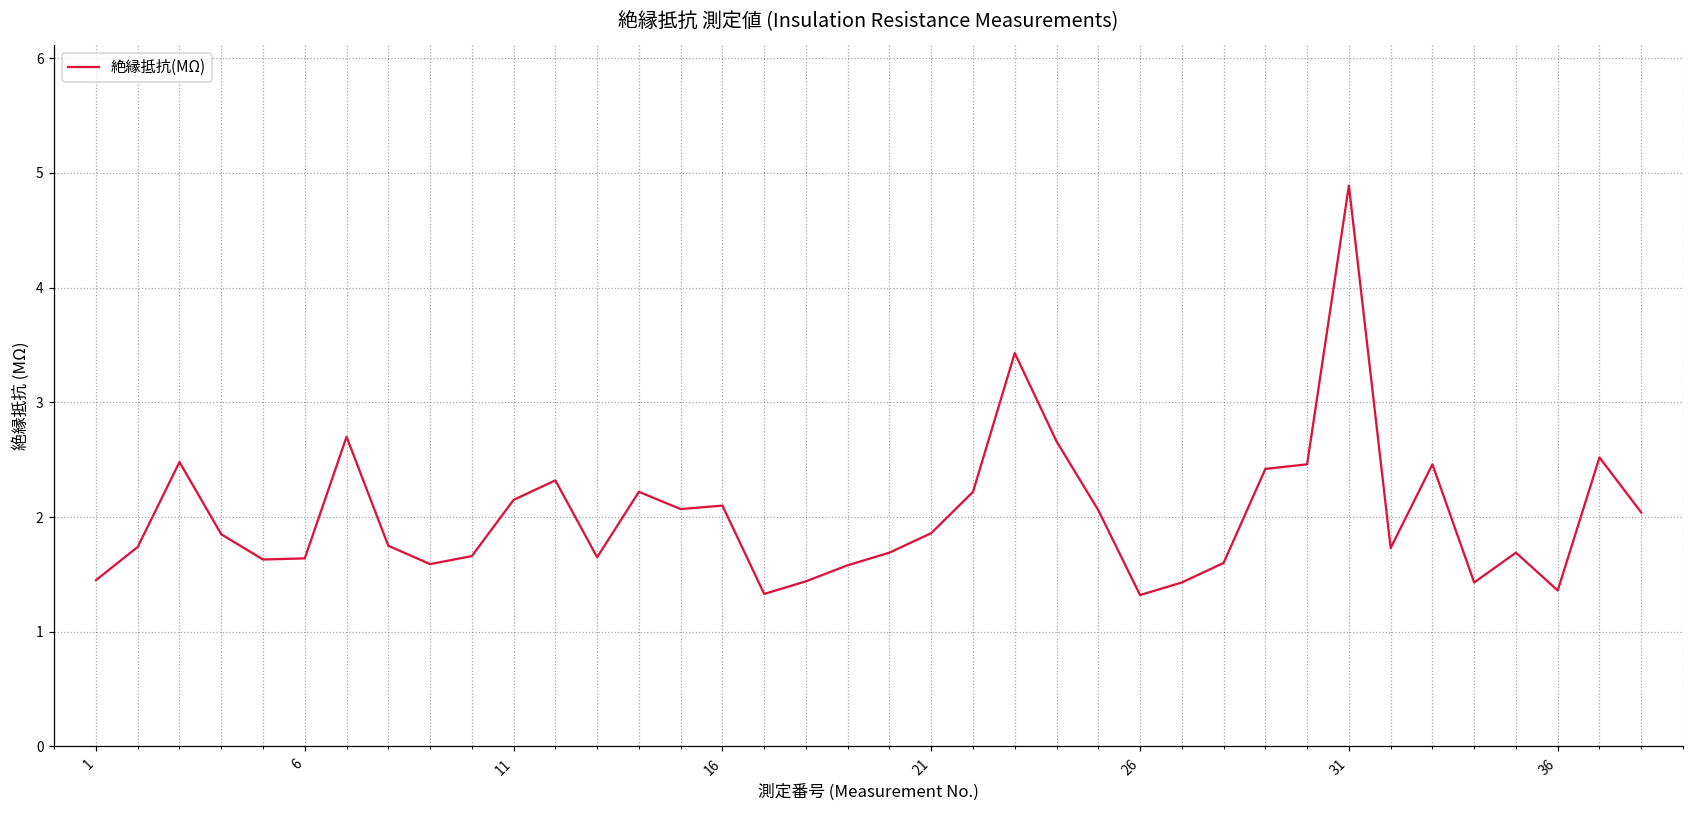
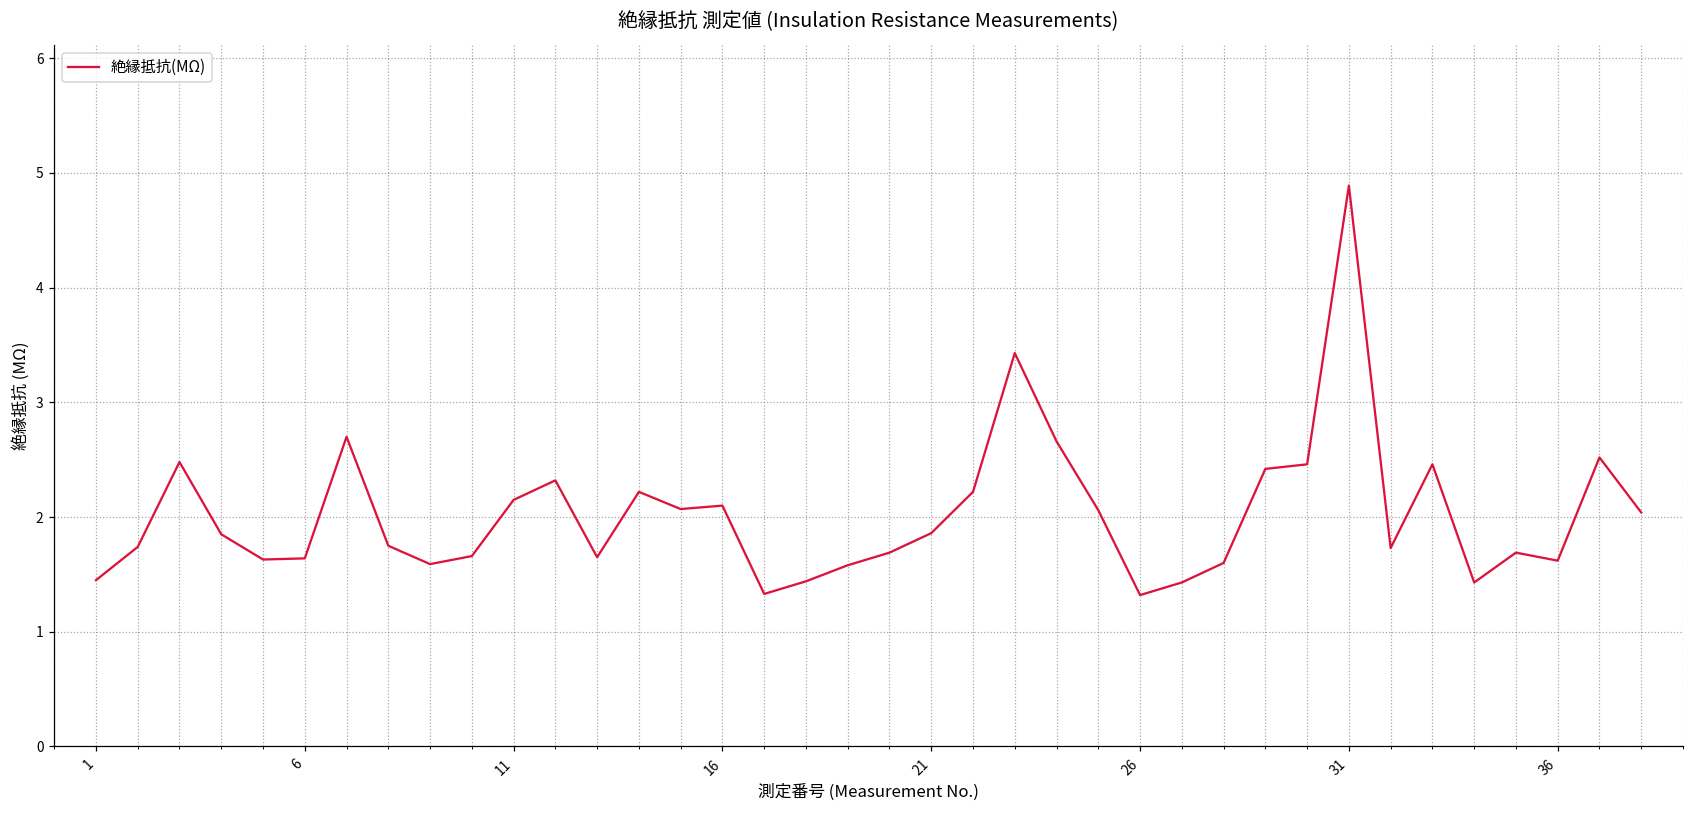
36: 1.36 -> 1.62
